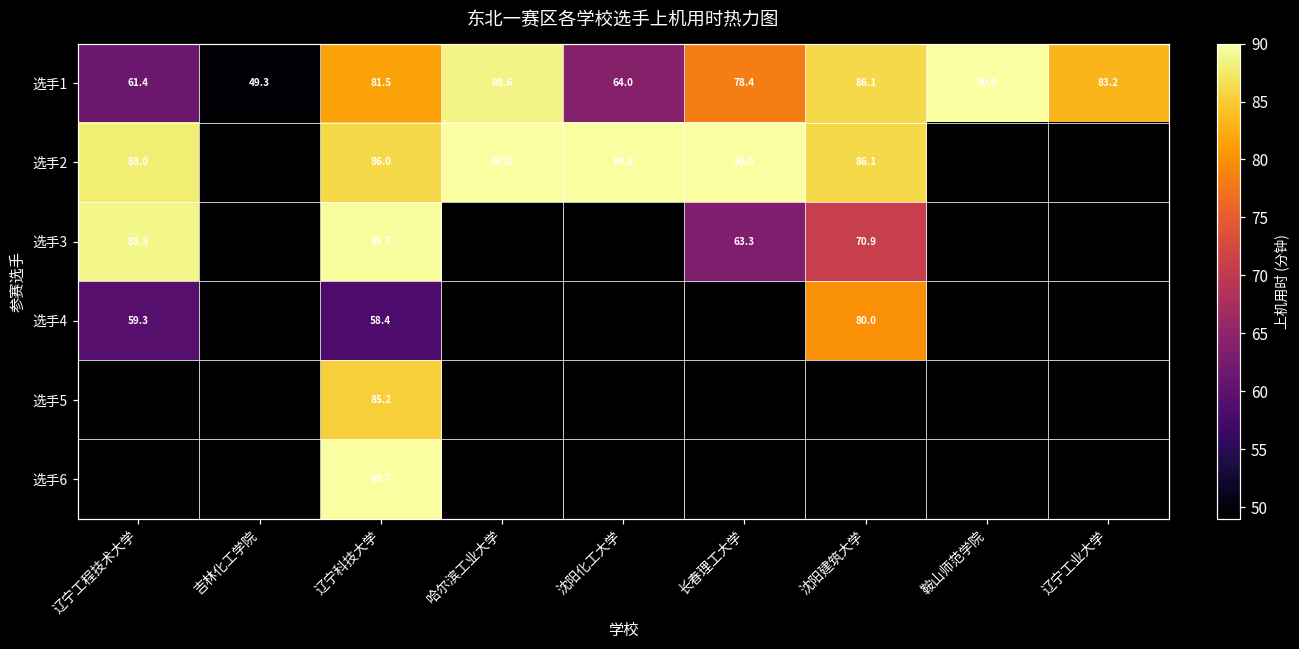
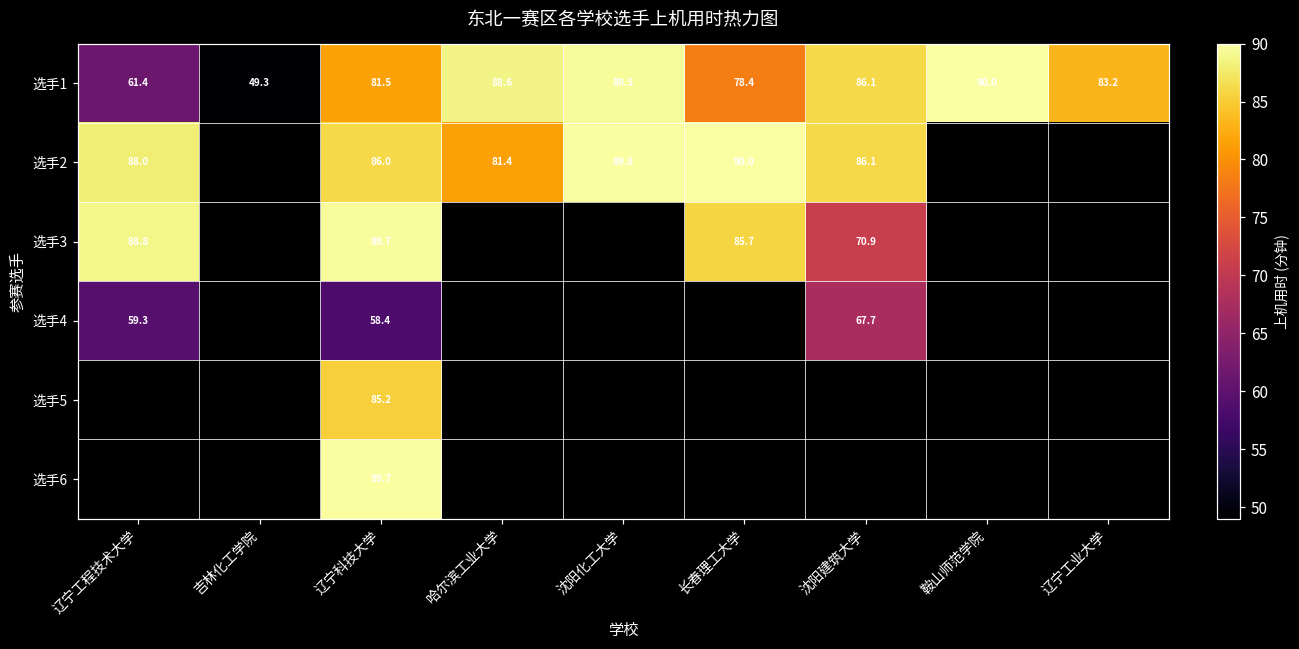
选手1, 沈阳化工大学: 64.0 -> 89.5
选手2, 哈尔滨工业大学: 90.0 -> 81.4
选手3, 长春理工大学: 63.3 -> 85.7
选手4, 沈阳建筑大学: 80.0 -> 67.7
